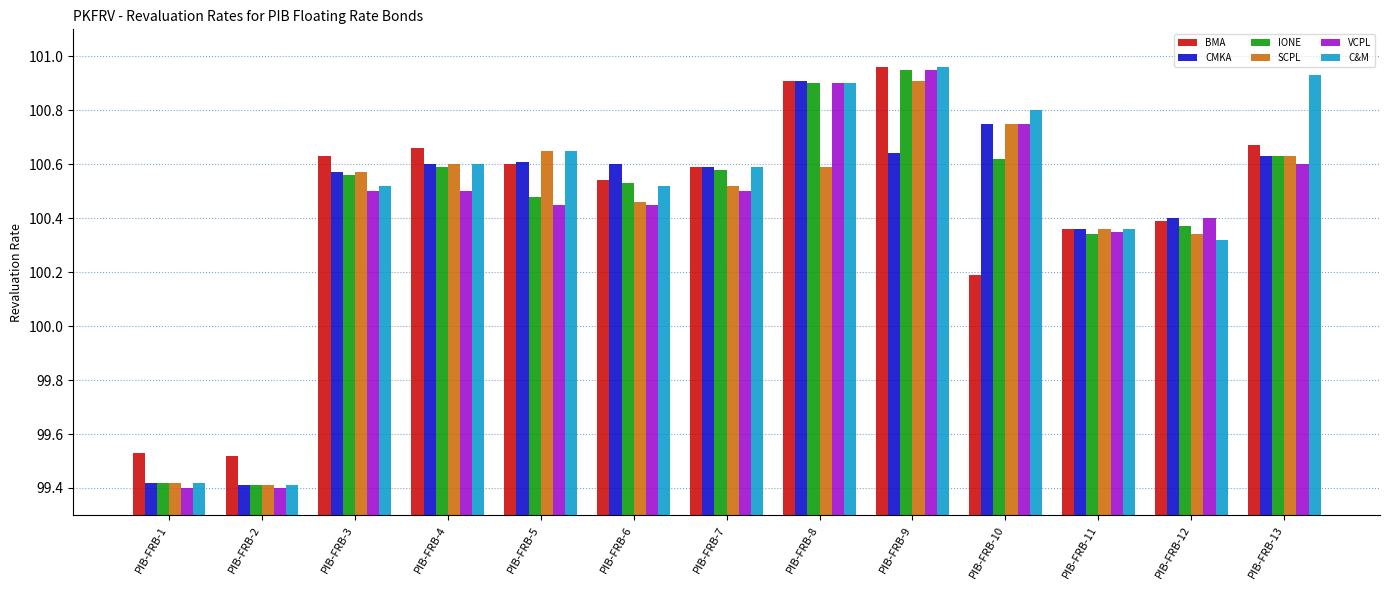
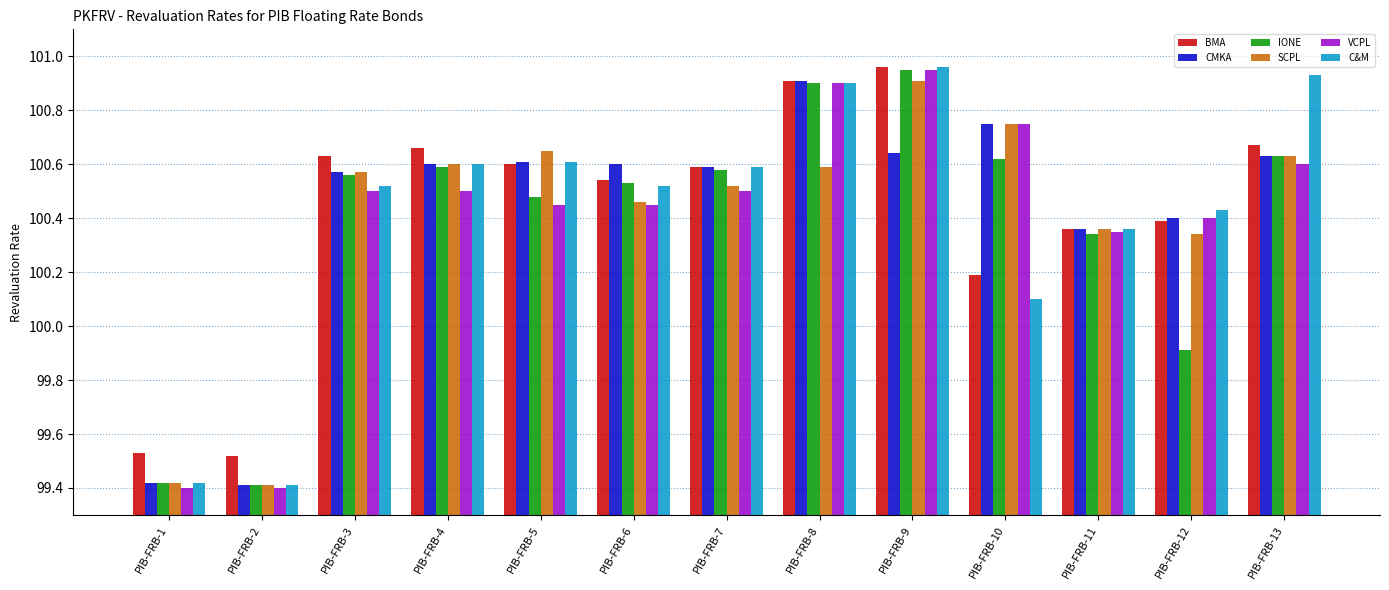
C&M, PIB-FRB-5: 100.65 -> 100.61
C&M, PIB-FRB-10: 100.8 -> 100.1
IONE, PIB-FRB-12: 100.37 -> 99.91
C&M, PIB-FRB-12: 100.32 -> 100.43
